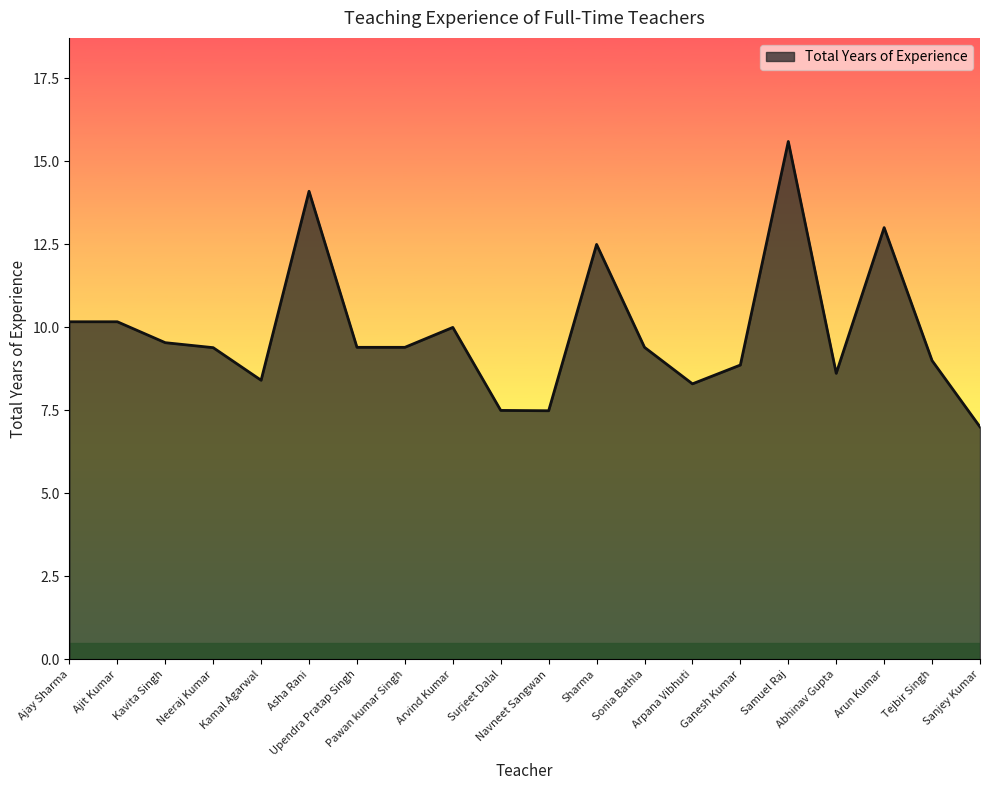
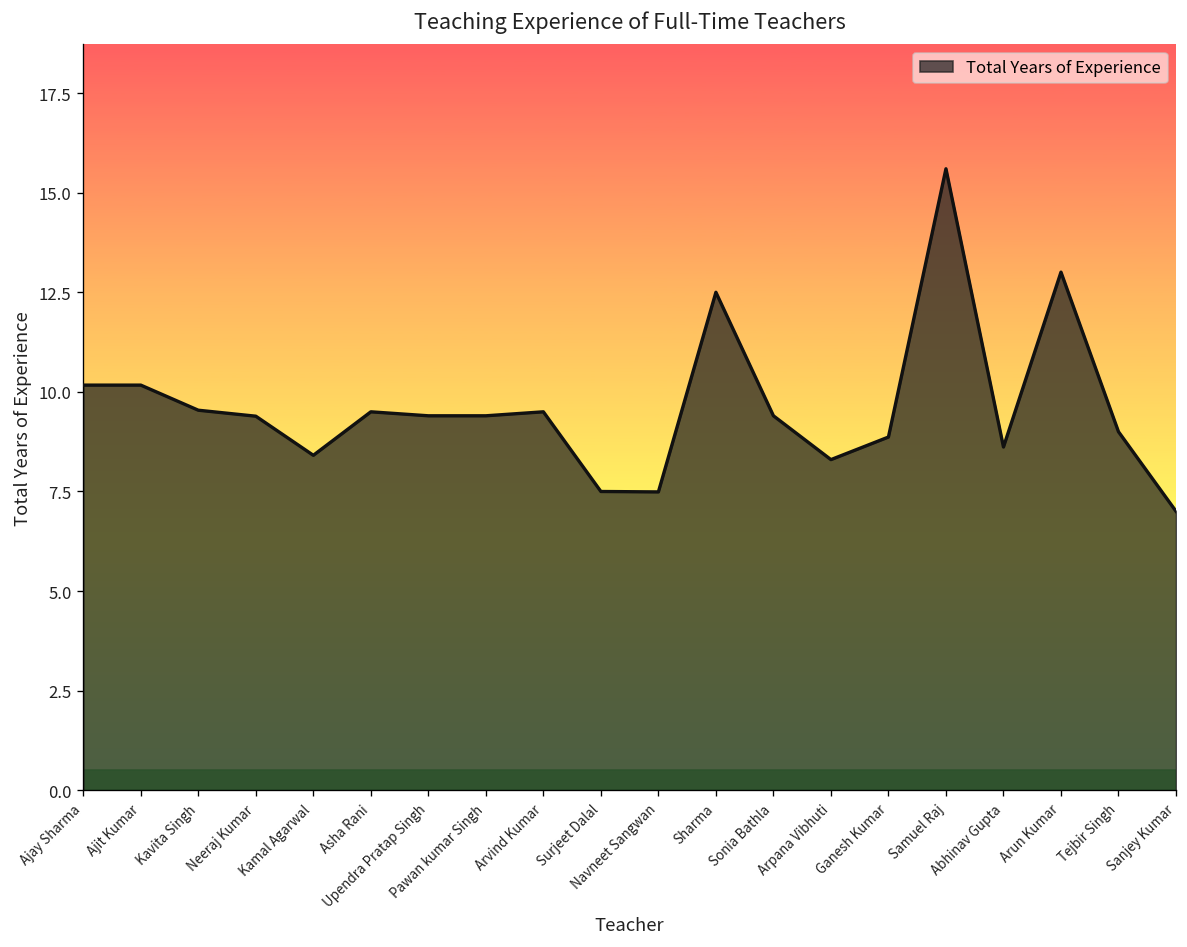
Asha Rani: 14.1 -> 9.5
Arvind Kumar: 10.0 -> 9.5
